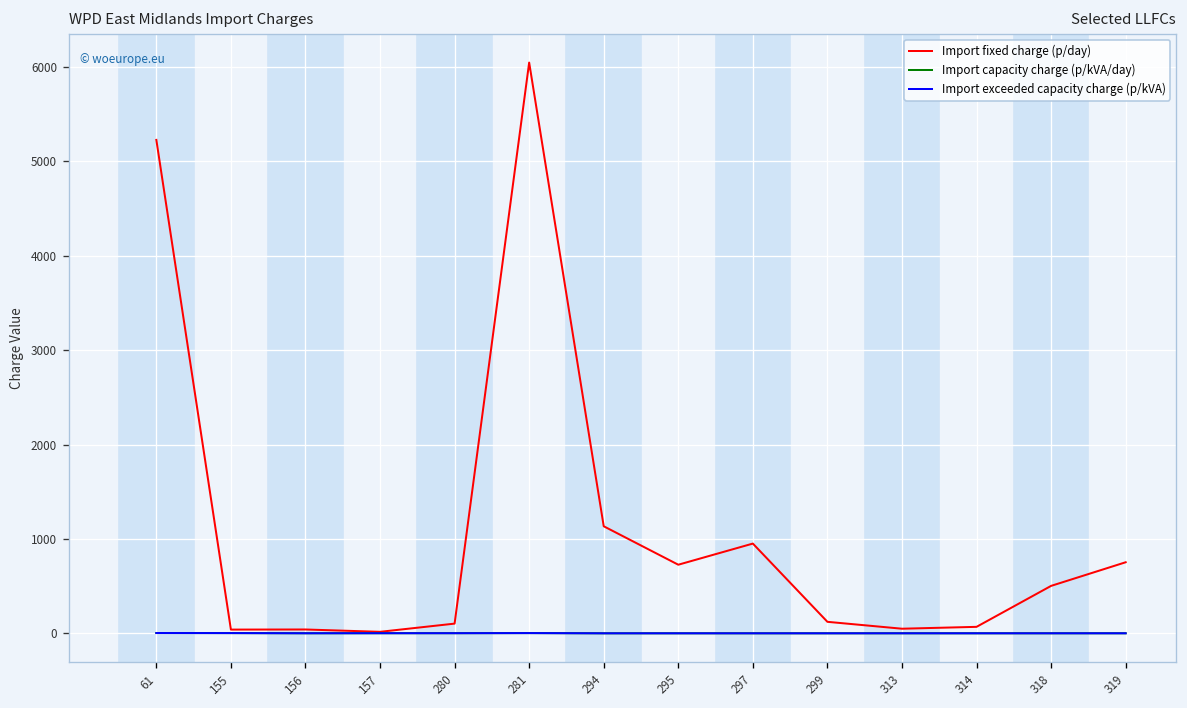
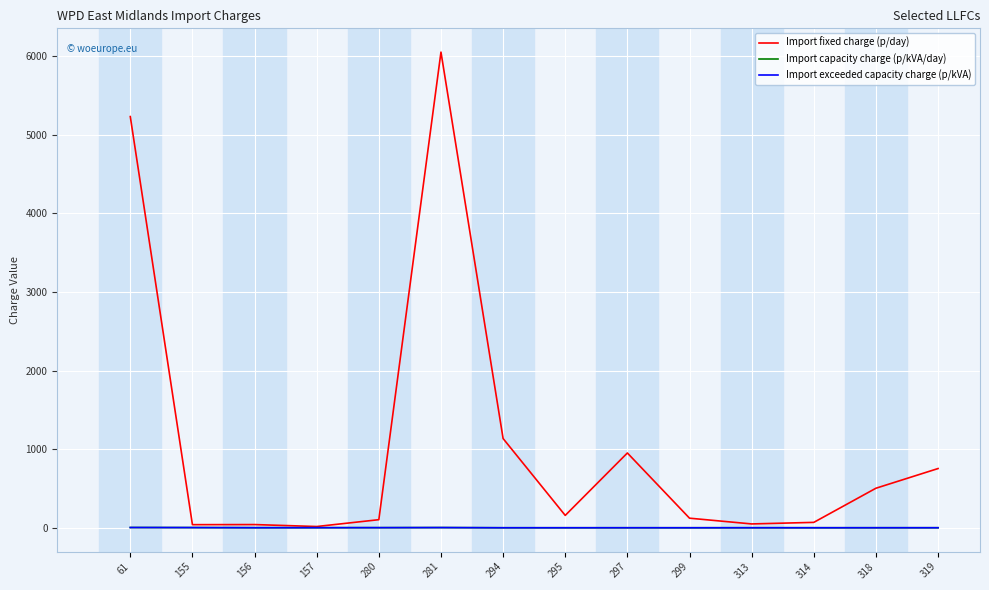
Import fixed charge (p/day), 295: 700 -> 200
